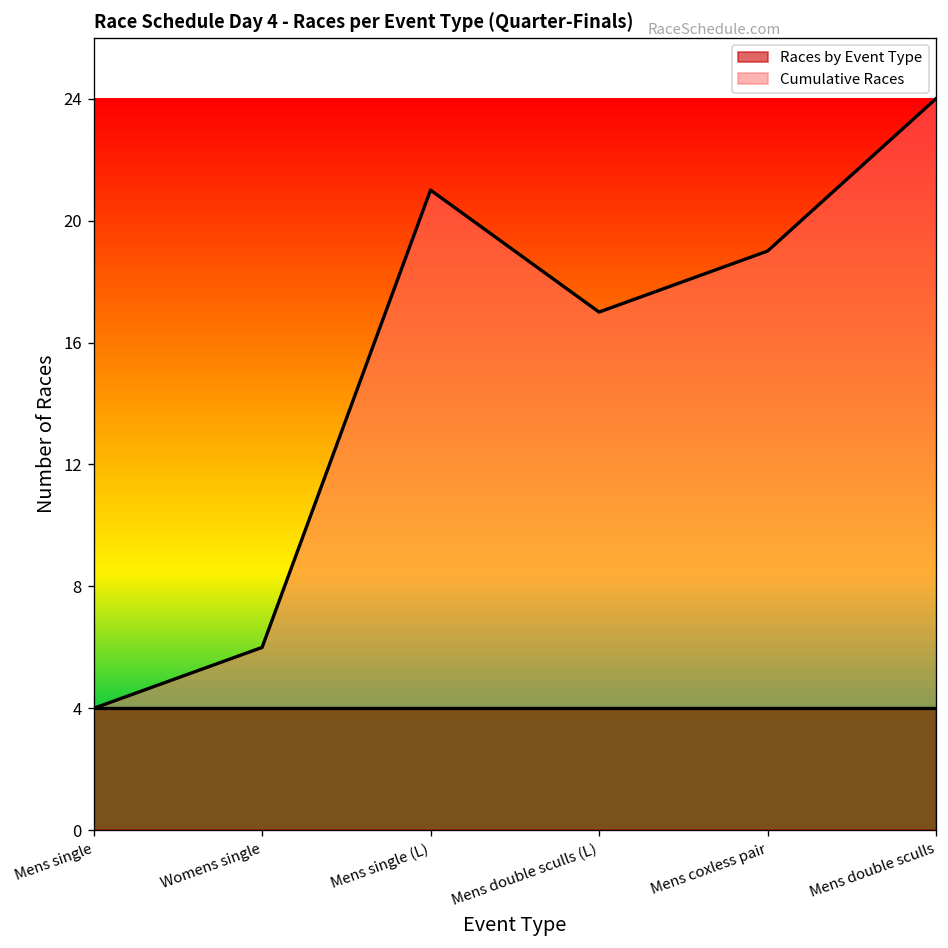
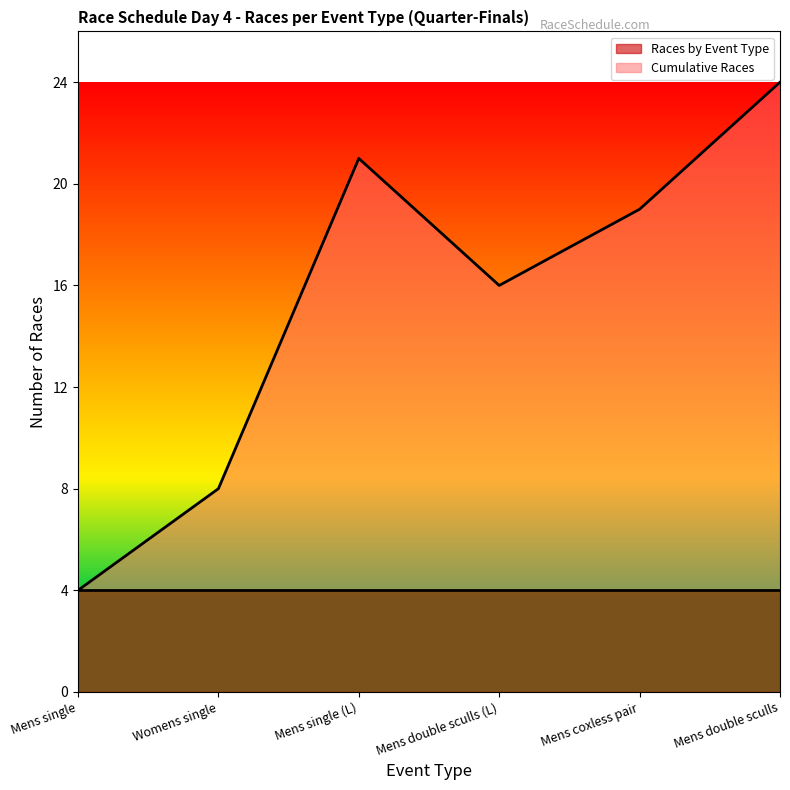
Cumulative Races, Womens single: 6 -> 8
Cumulative Races, Mens double sculls (L): 17 -> 16
